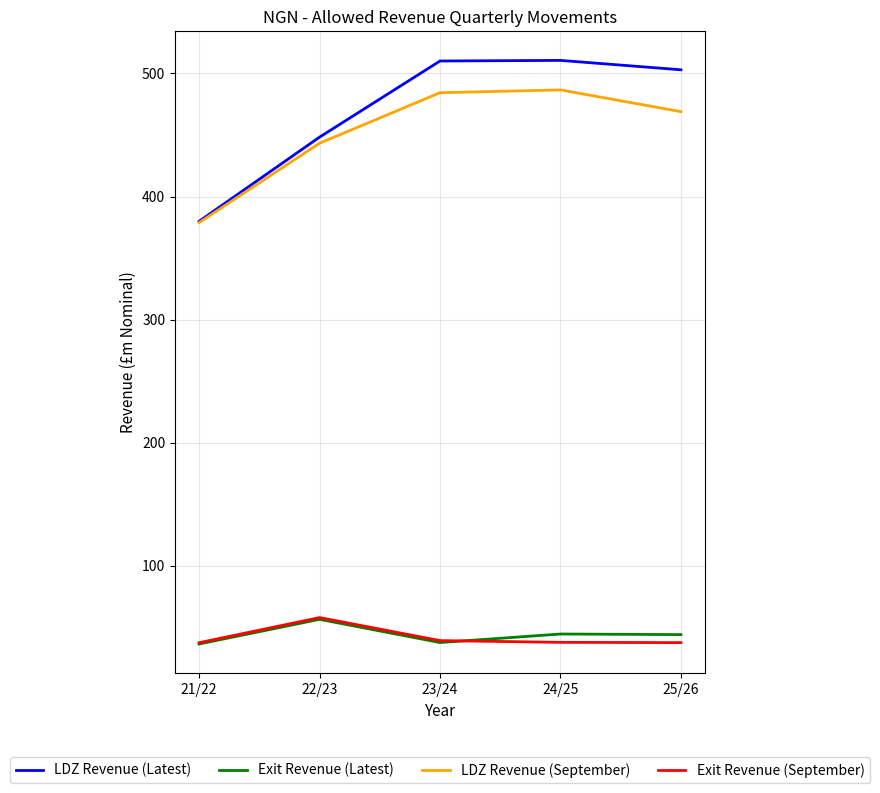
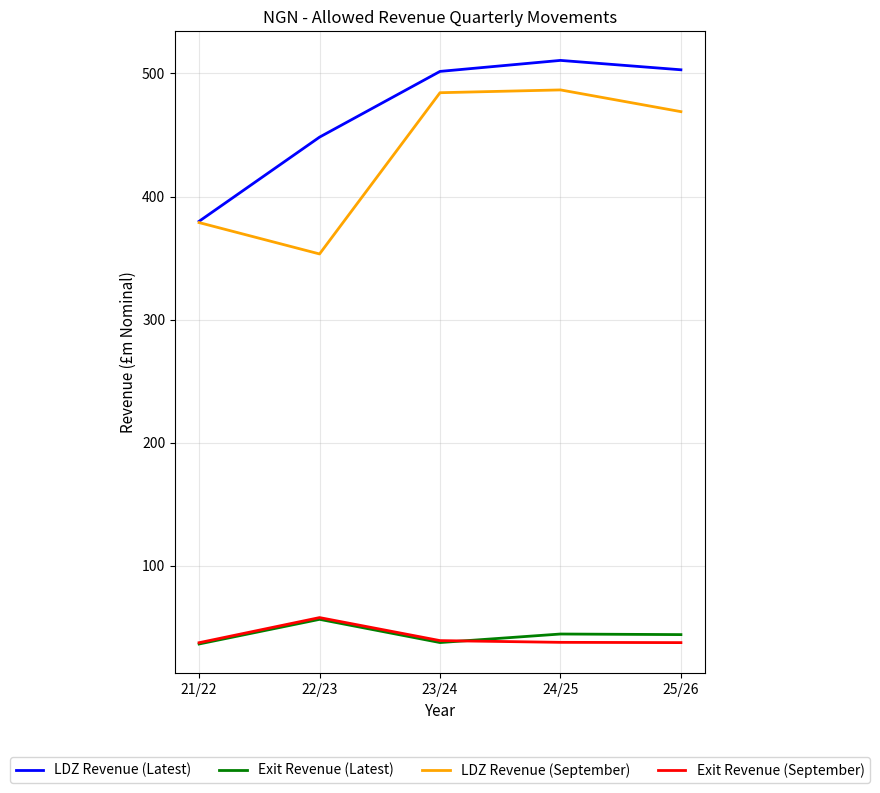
LDZ Revenue (September), 22/23: 443 -> 353
LDZ Revenue (Latest), 23/24: 510 -> 502
